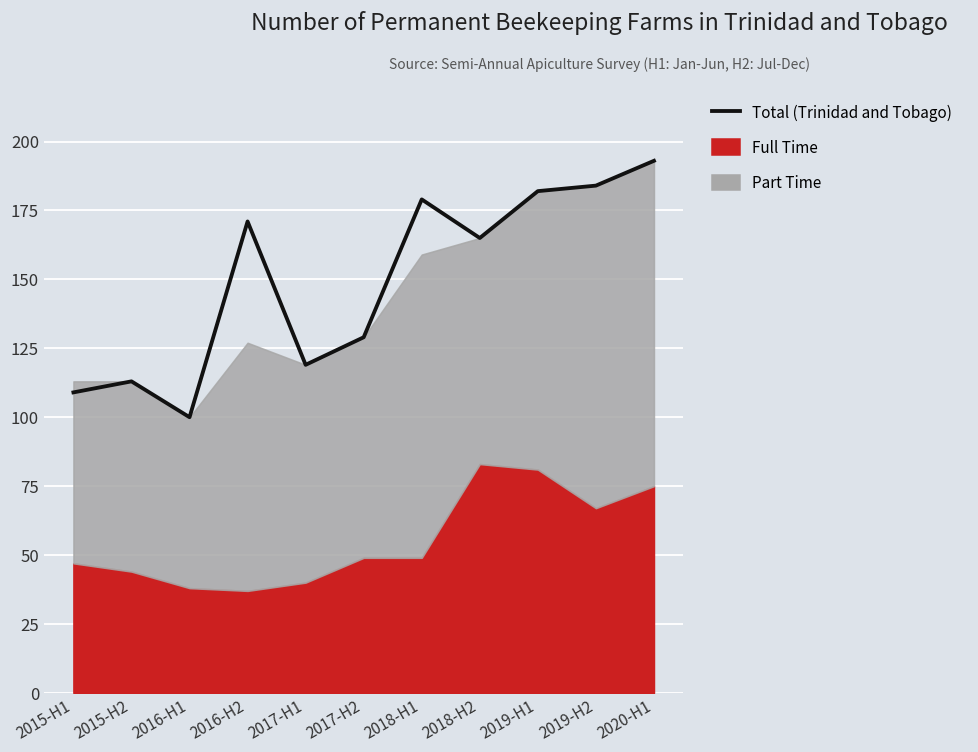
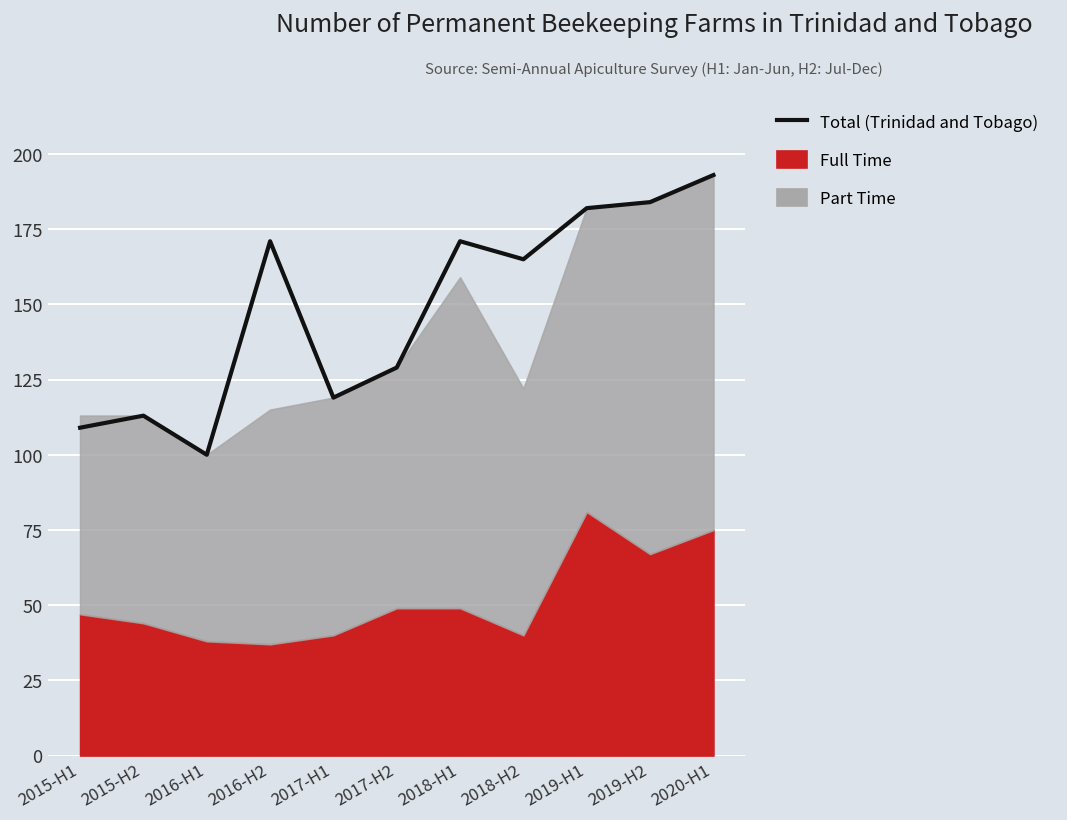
Part Time, 2016-H2: 90 -> 78
Total (Trinidad and Tobago), 2018-H1: 179 -> 171
Full Time, 2018-H2: 83 -> 40
